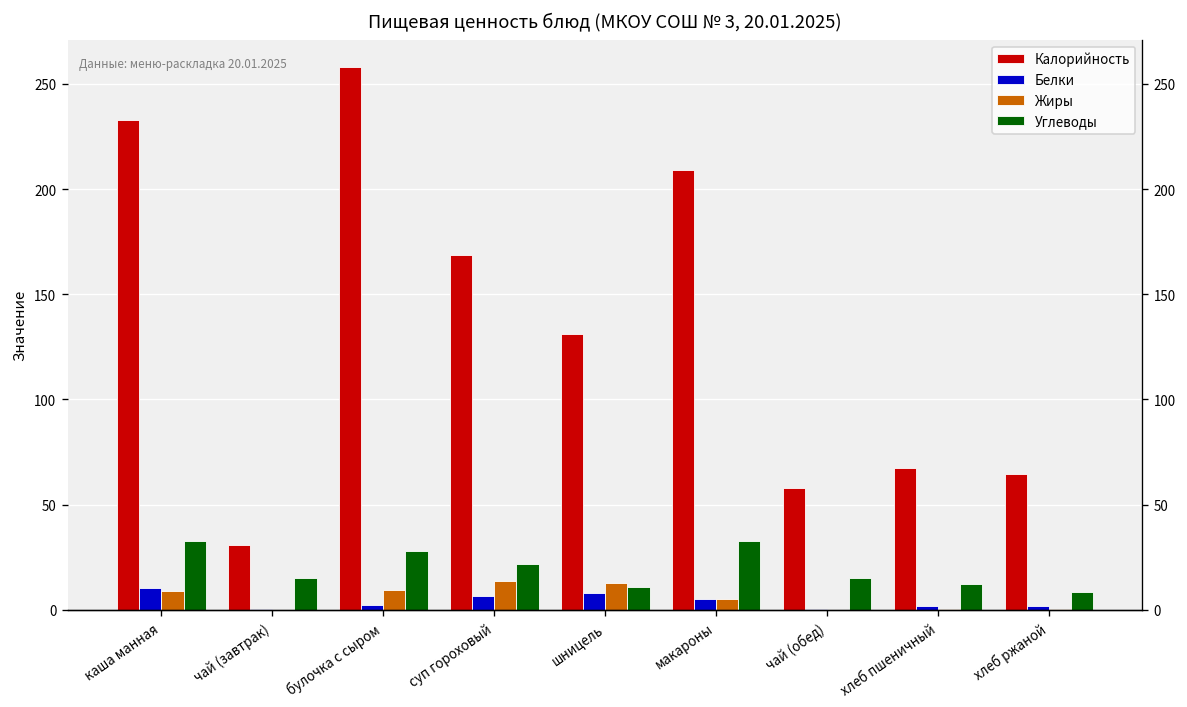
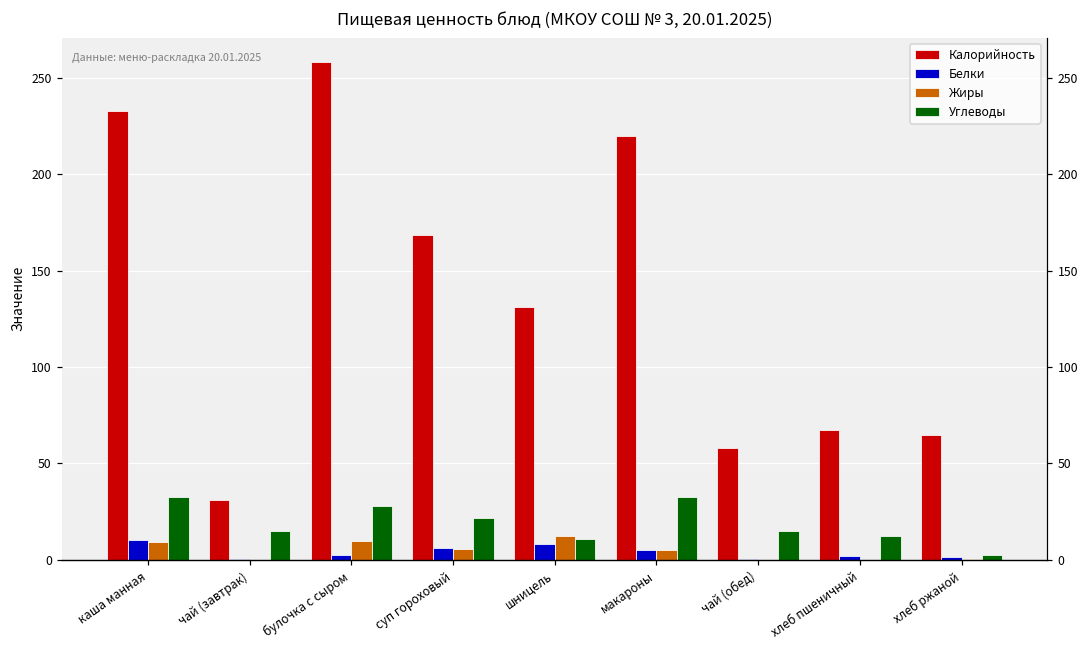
Жиры, суп гороховый: 13 -> 5
Калорийность, макароны: 209 -> 220
Углеводы, хлеб ржаной: 8 -> 3
